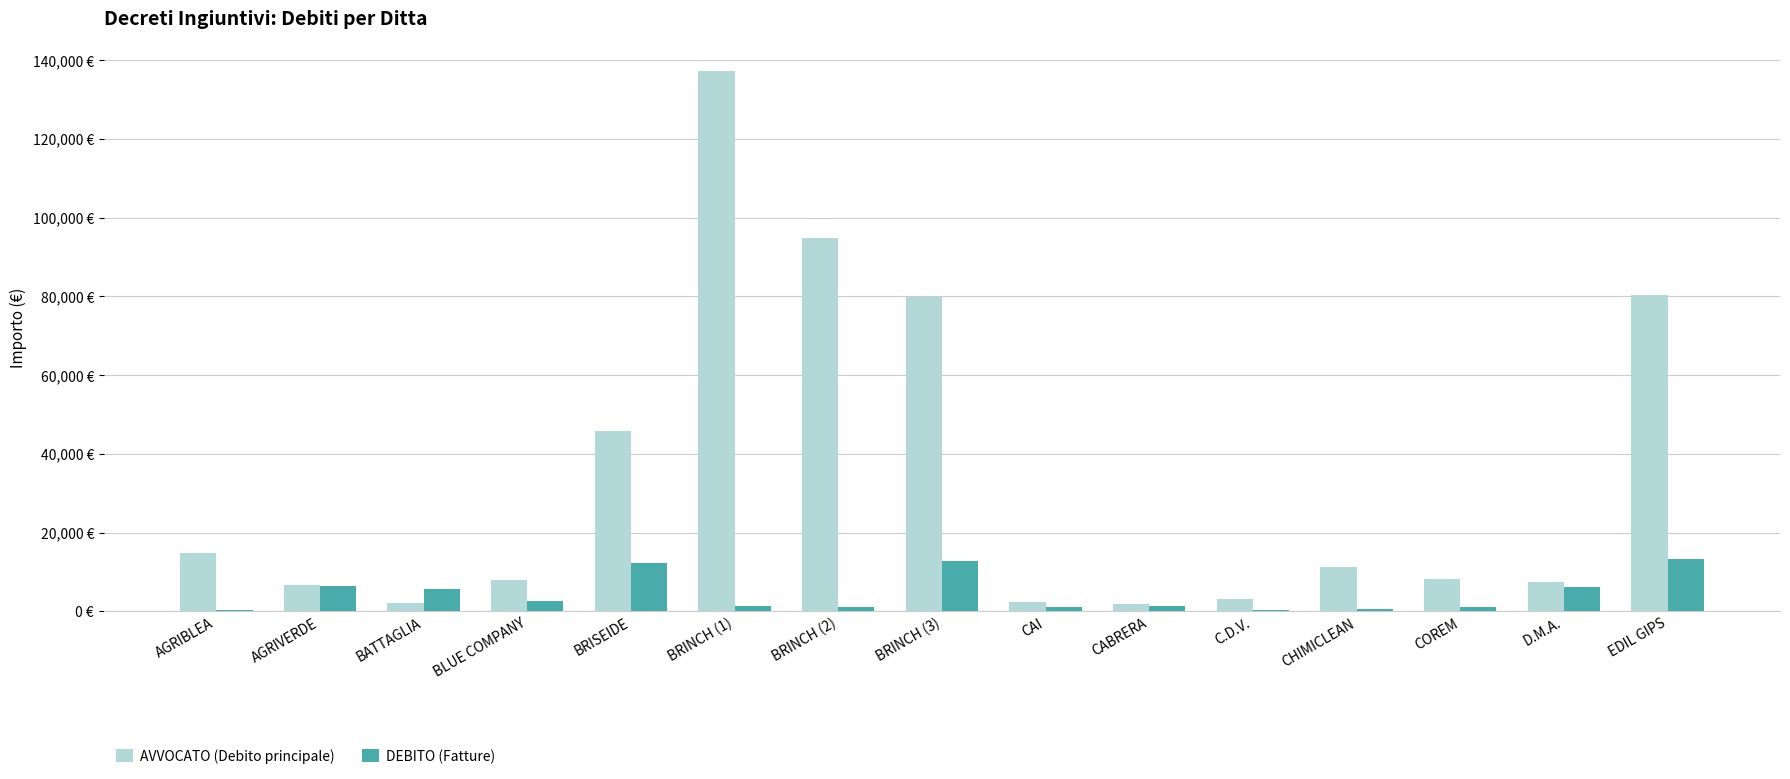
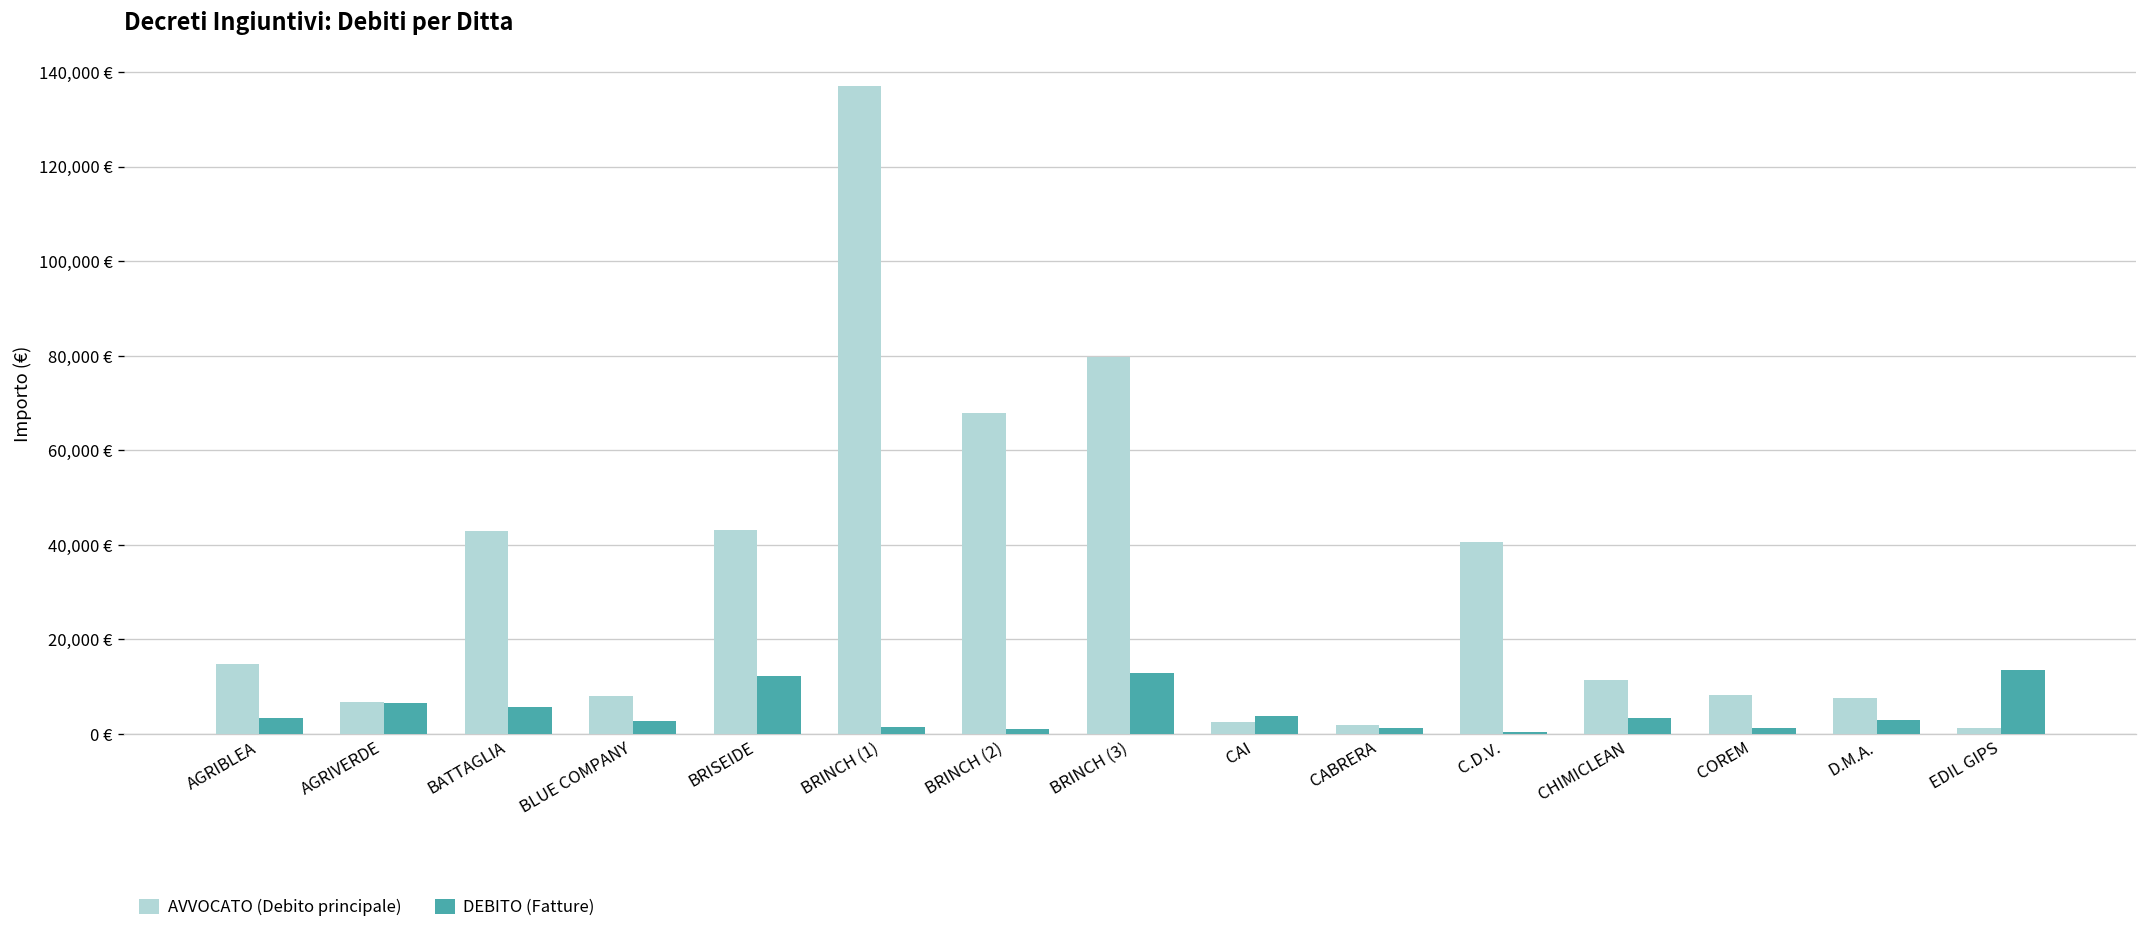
DEBITO (Fatture), AGRIBLEA: 0 € -> 3,000 €
AVVOCATO (Debito principale), BATTAGLIA: 2,000 € -> 43,000 €
AVVOCATO (Debito principale), BRISEIDE: 46,000 € -> 43,000 €
AVVOCATO (Debito principale), BRINCH (2): 95,000 € -> 68,000 €
DEBITO (Fatture), CAI: 1,000 € -> 4,000 €
AVVOCATO (Debito principale), C.D.V.: 3,000 € -> 41,000 €
DEBITO (Fatture), CHIMICLEAN: 1,000 € -> 3,000 €
DEBITO (Fatture), D.M.A.: 6,000 € -> 3,000 €
AVVOCATO (Debito principale), EDIL GIPS: 80,000 € -> 1,000 €
